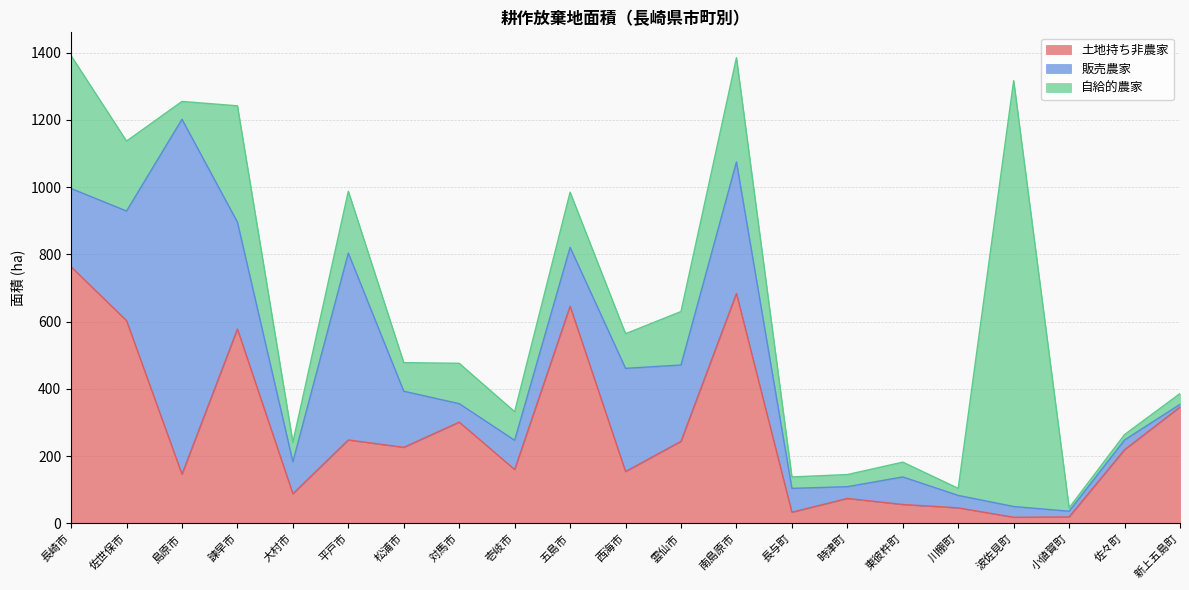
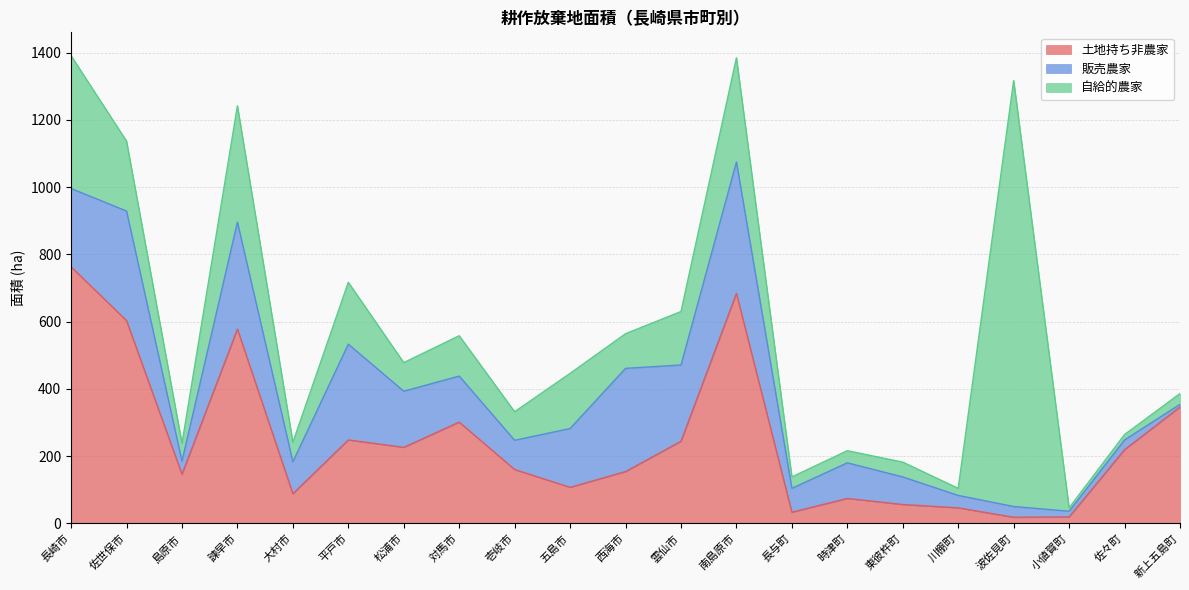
販売農家, 島原市: 1060 -> 40
販売農家, 平戸市: 560 -> 290
販売農家, 対馬市: 60 -> 140
土地持ち非農家, 五島市: 650 -> 110
販売農家, 時津町: 40 -> 110
